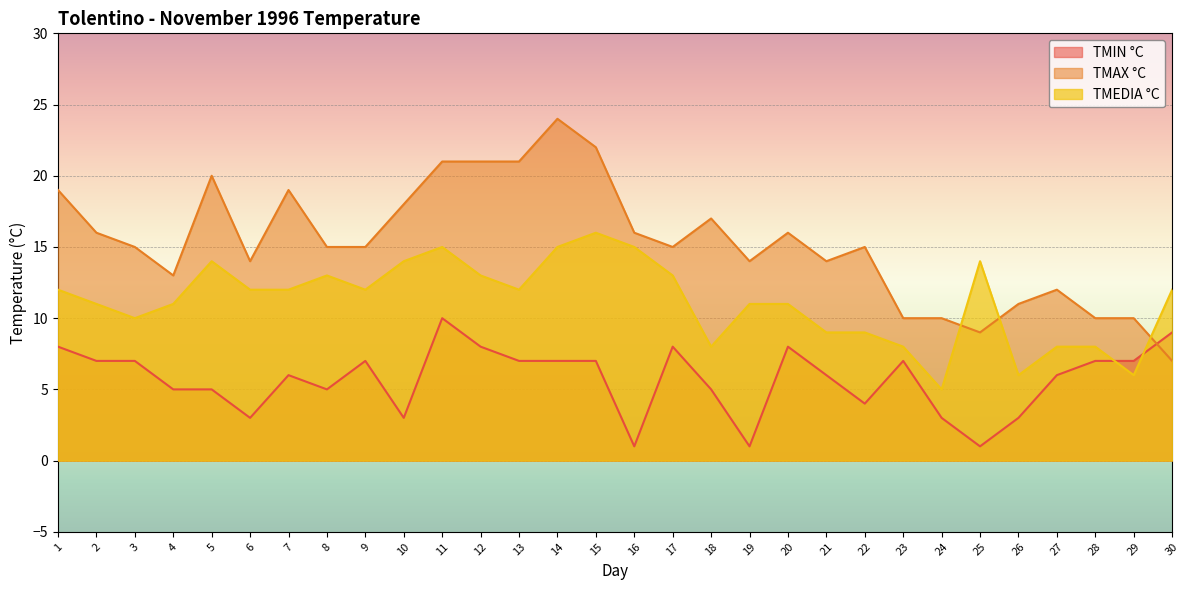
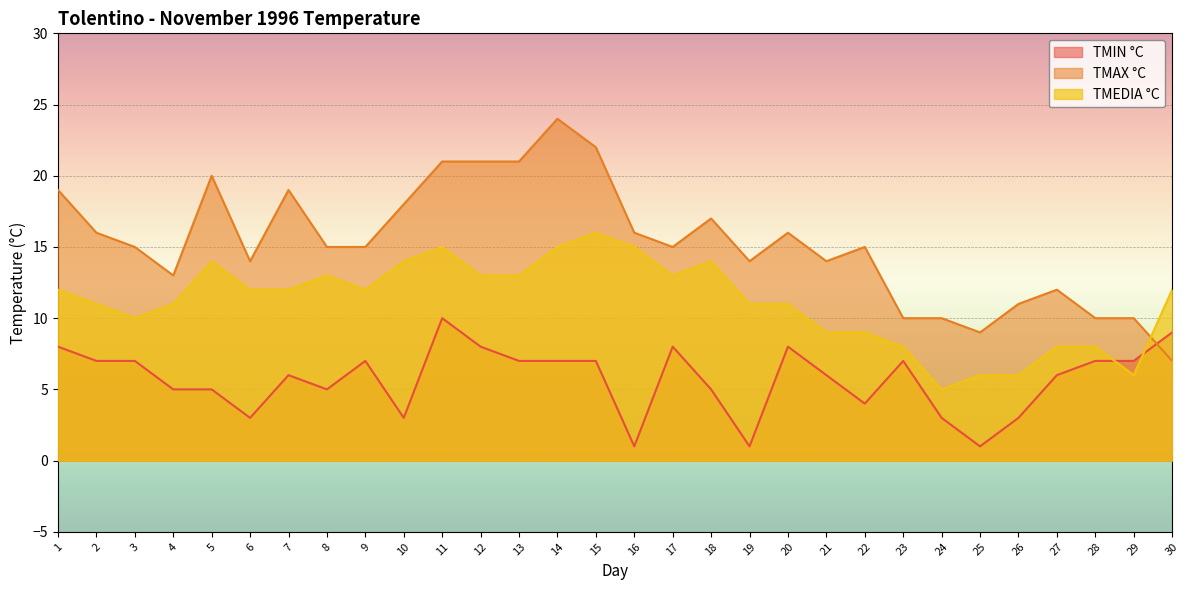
TMEDIA °C, 13: 12 -> 13
TMEDIA °C, 18: 8 -> 14
TMEDIA °C, 25: 14 -> 6
